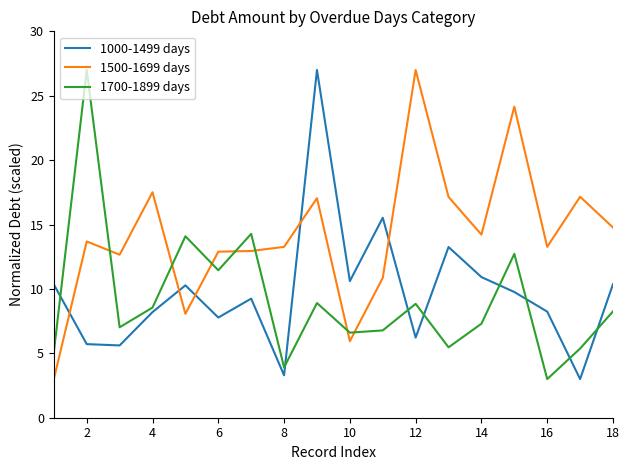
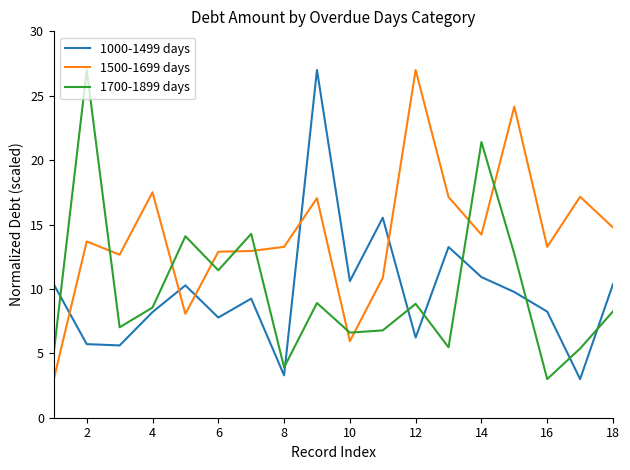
1700-1899 days, 14: 7.3 -> 21.4
